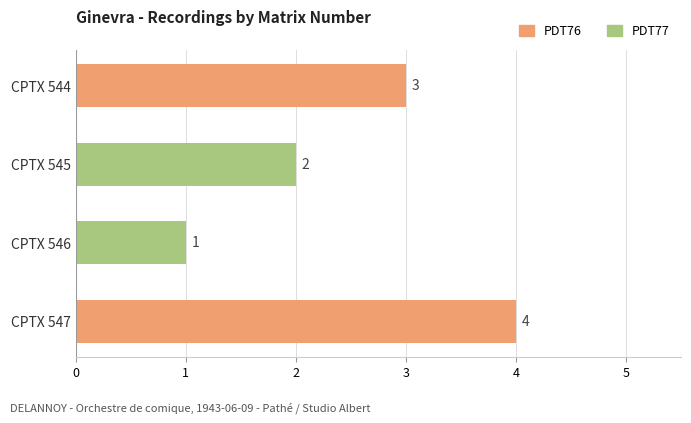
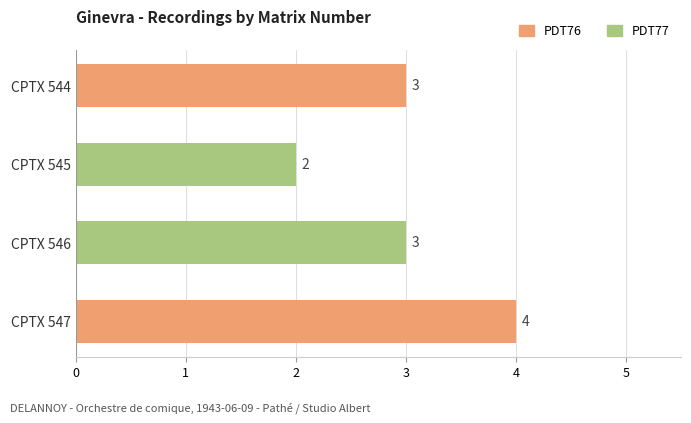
CPTX 546: 1 -> 3
